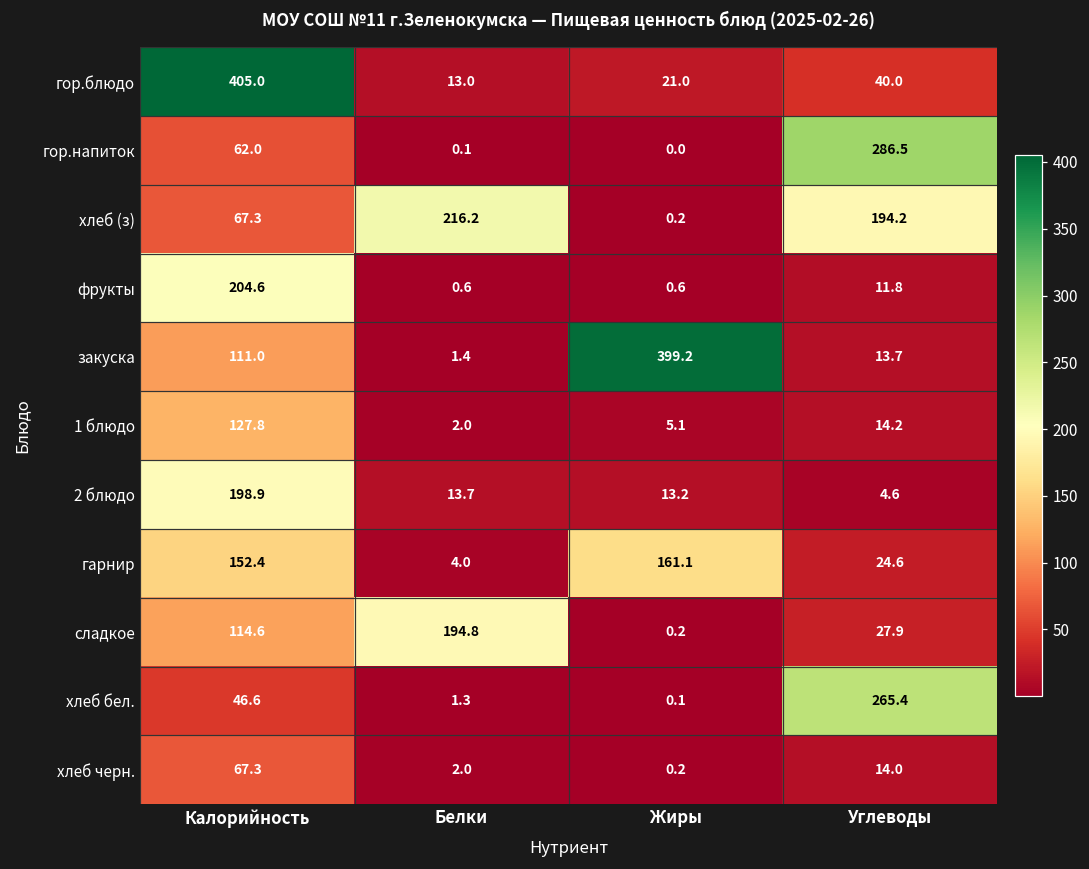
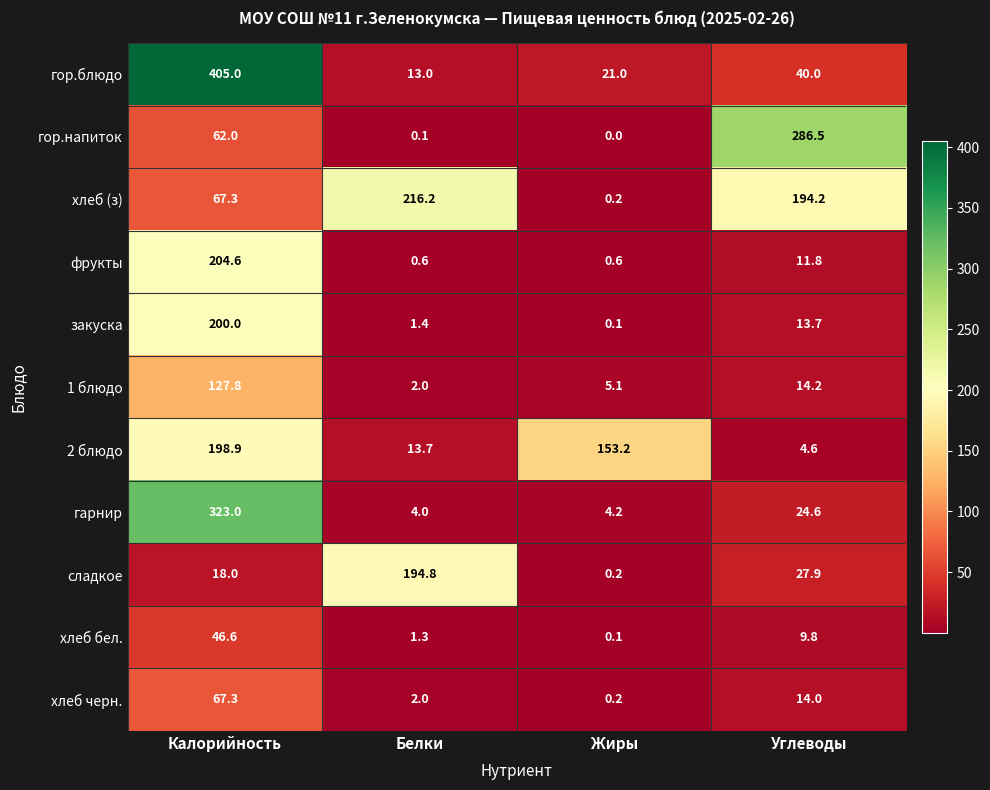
закуска, Калорийность: 111.0 -> 200.0
закуска, Жиры: 399.2 -> 0.1
2 блюдо, Жиры: 13.2 -> 153.2
гарнир, Калорийность: 152.4 -> 323.0
гарнир, Жиры: 161.1 -> 4.2
сладкое, Калорийность: 114.6 -> 18.0
хлеб бел., Углеводы: 265.4 -> 9.8
